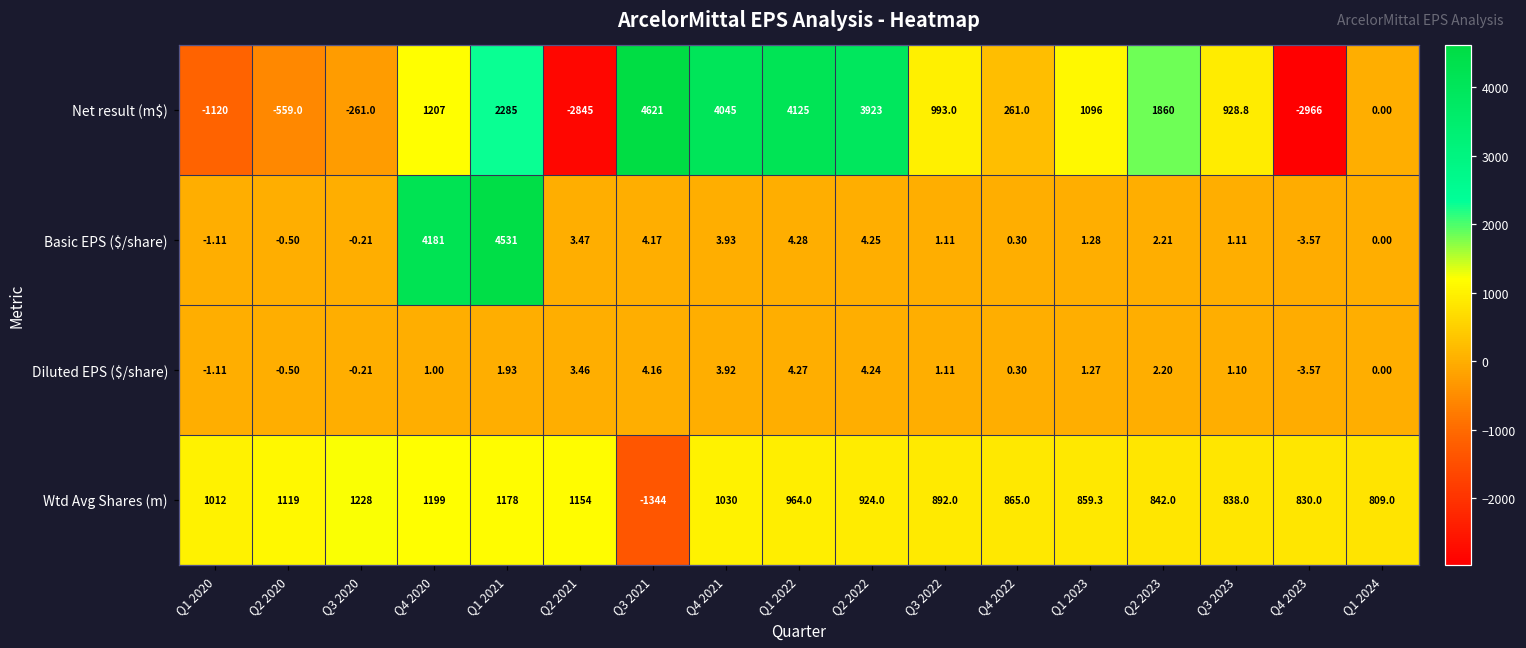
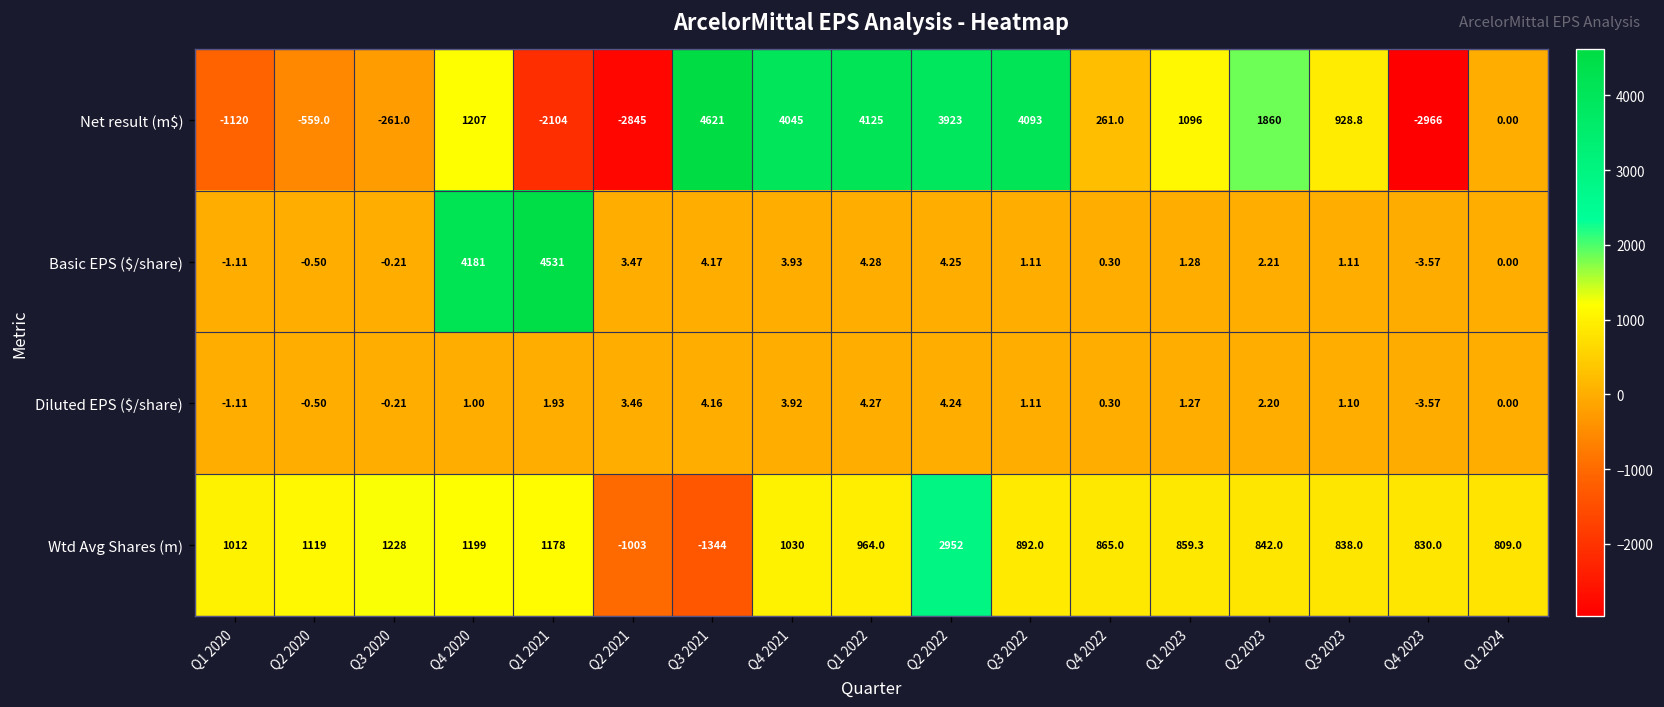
Net result (m$), Q1 2021: 2285 -> -2104
Net result (m$), Q3 2022: 993.0 -> 4093
Wtd Avg Shares (m), Q2 2021: 1154 -> -1003
Wtd Avg Shares (m), Q2 2022: 924.0 -> 2952
